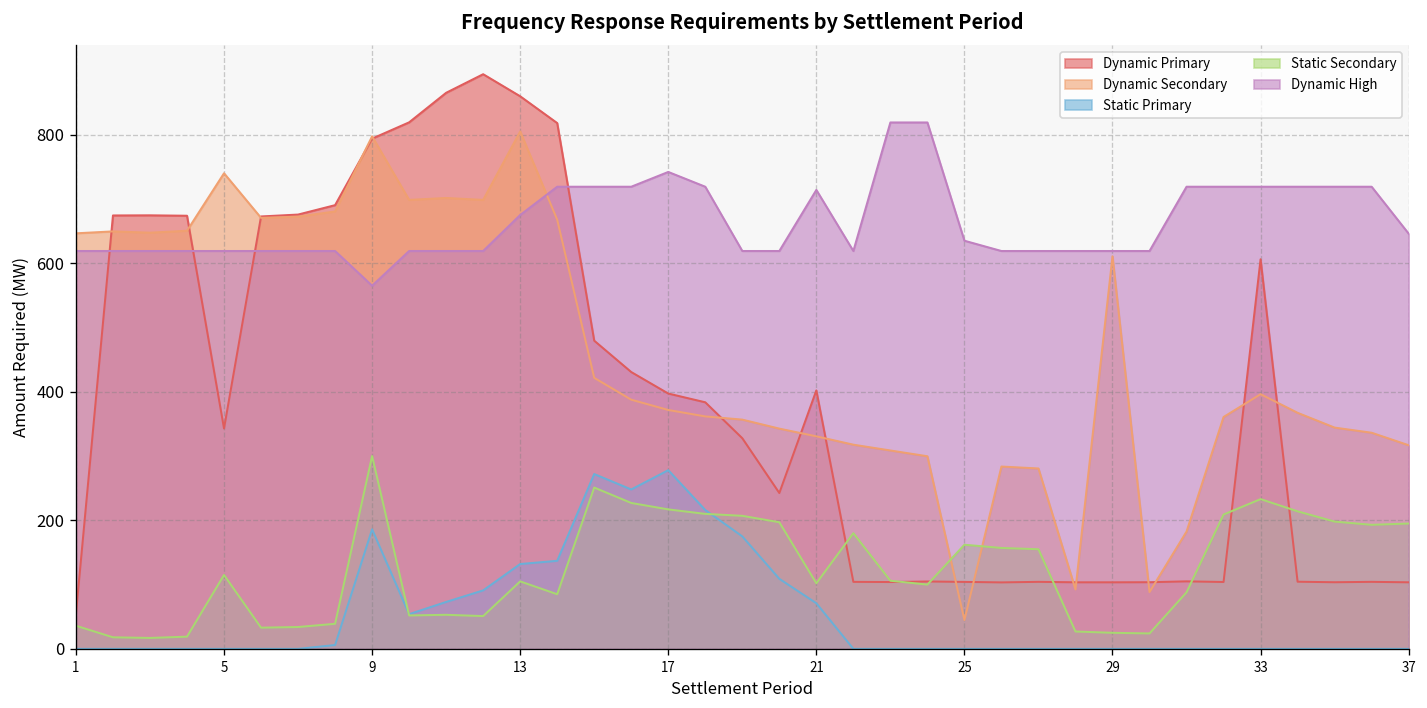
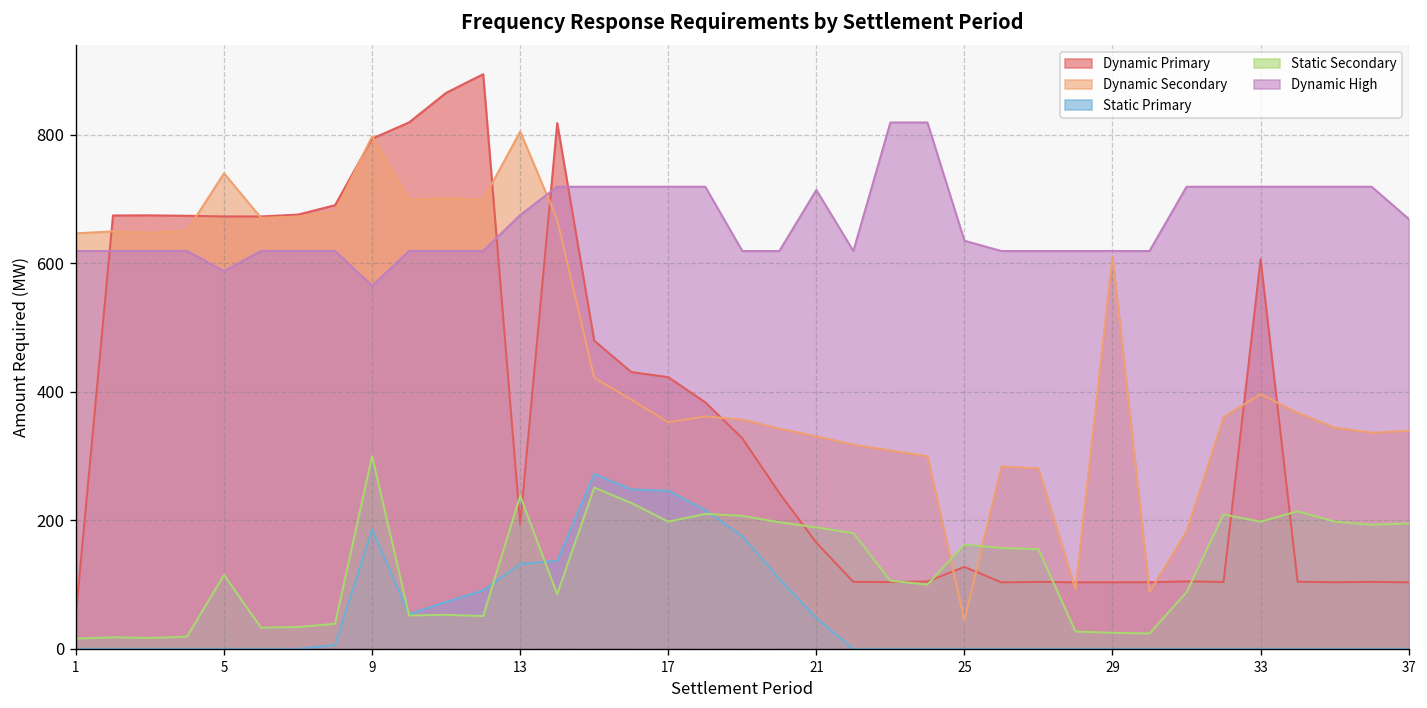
Static Secondary, 1: 40 -> 20
Dynamic Primary, 5: 340 -> 670
Dynamic High, 5: 620 -> 590
Dynamic Primary, 13: 860 -> 190
Static Secondary, 13: 110 -> 240
Dynamic Primary, 17: 400 -> 420
Dynamic Secondary, 17: 370 -> 350
Static Primary, 17: 280 -> 250
Static Secondary, 17: 220 -> 200
Dynamic High, 17: 740 -> 720
Dynamic Primary, 21: 400 -> 170
Static Primary, 21: 70 -> 50
Static Secondary, 21: 100 -> 190
Dynamic Primary, 25: 100 -> 130
Static Secondary, 33: 230 -> 200
Dynamic Secondary, 37: 320 -> 340
Dynamic High, 37: 650 -> 670
